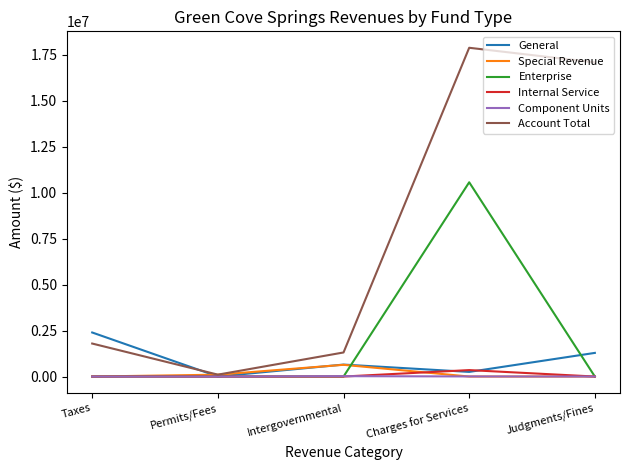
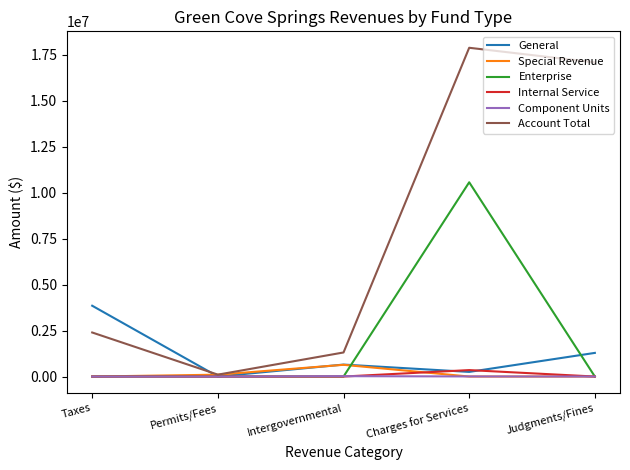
General, Taxes: 2400000 -> 3800000
Account Total, Taxes: 1800000 -> 2400000
